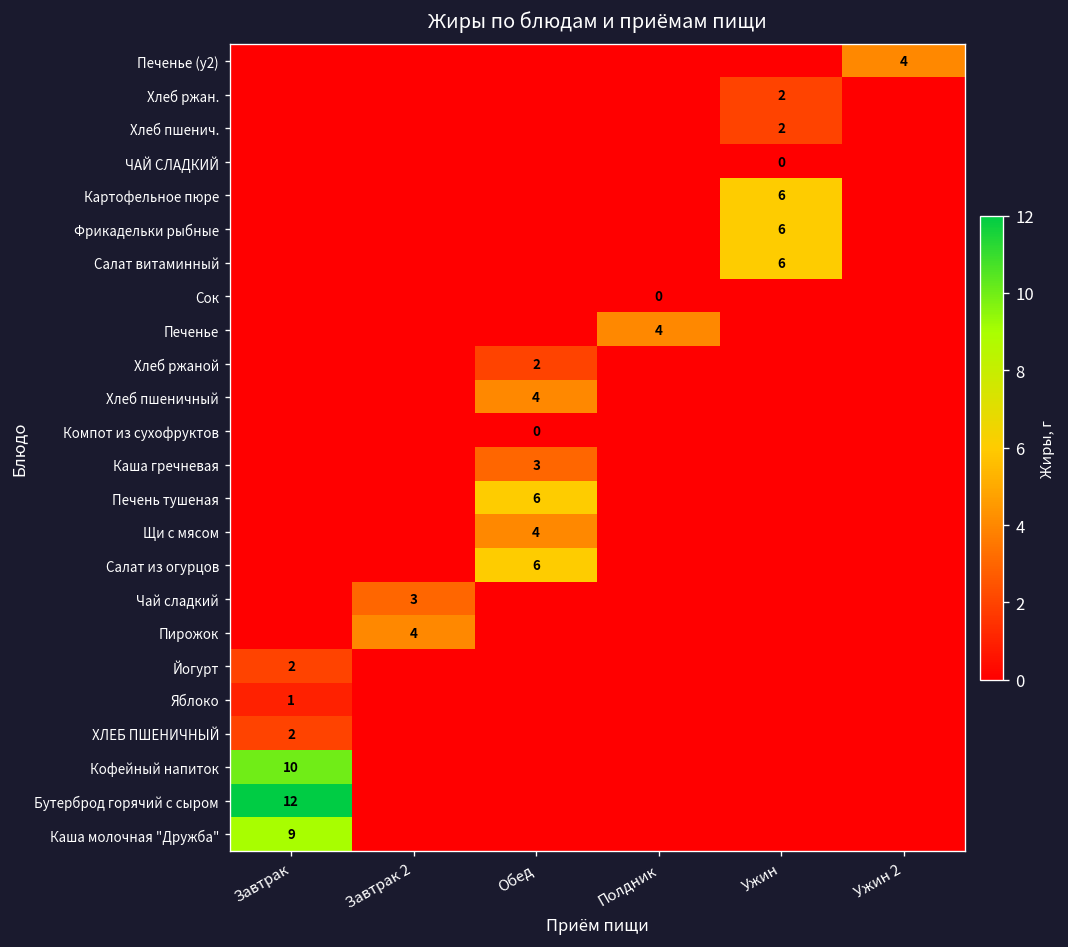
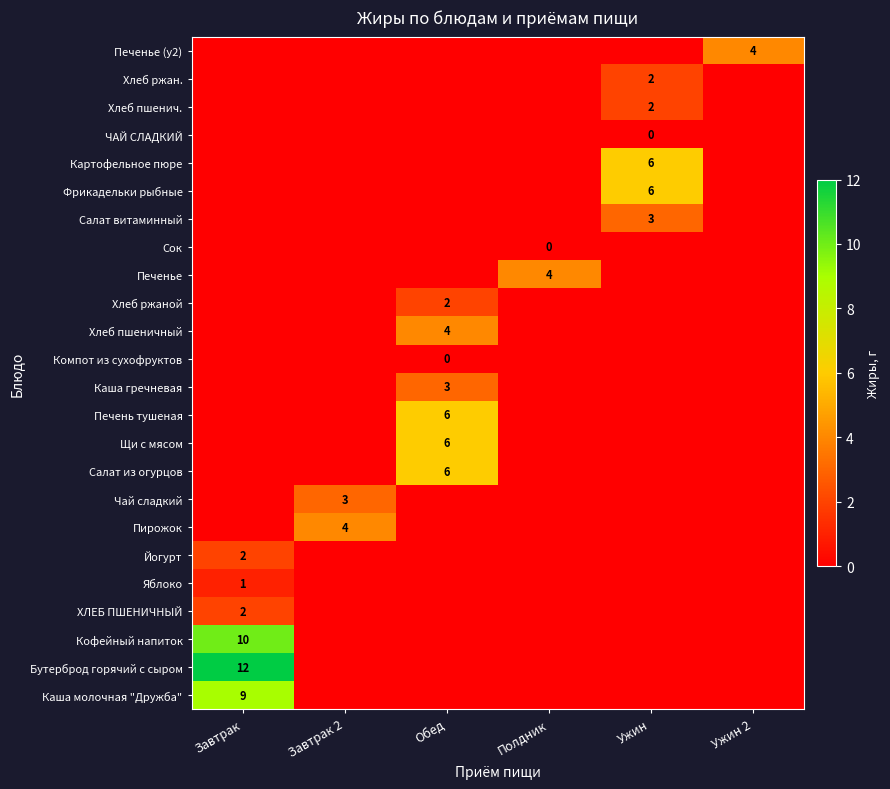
Салат витаминный, Ужин: 6 -> 3
Щи с мясом, Обед: 4 -> 6
